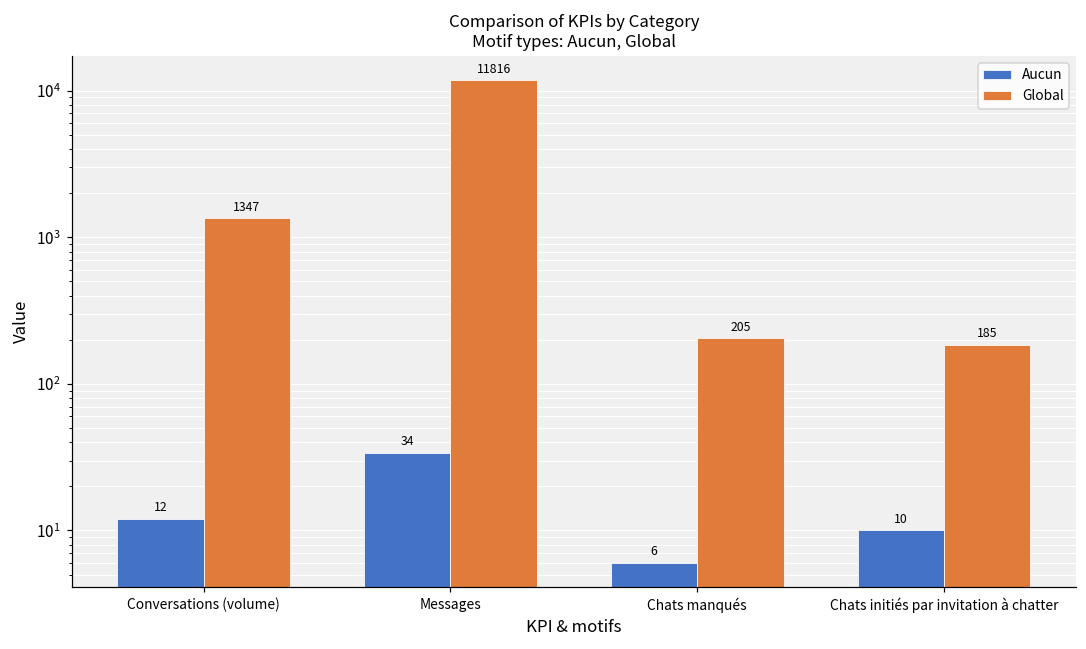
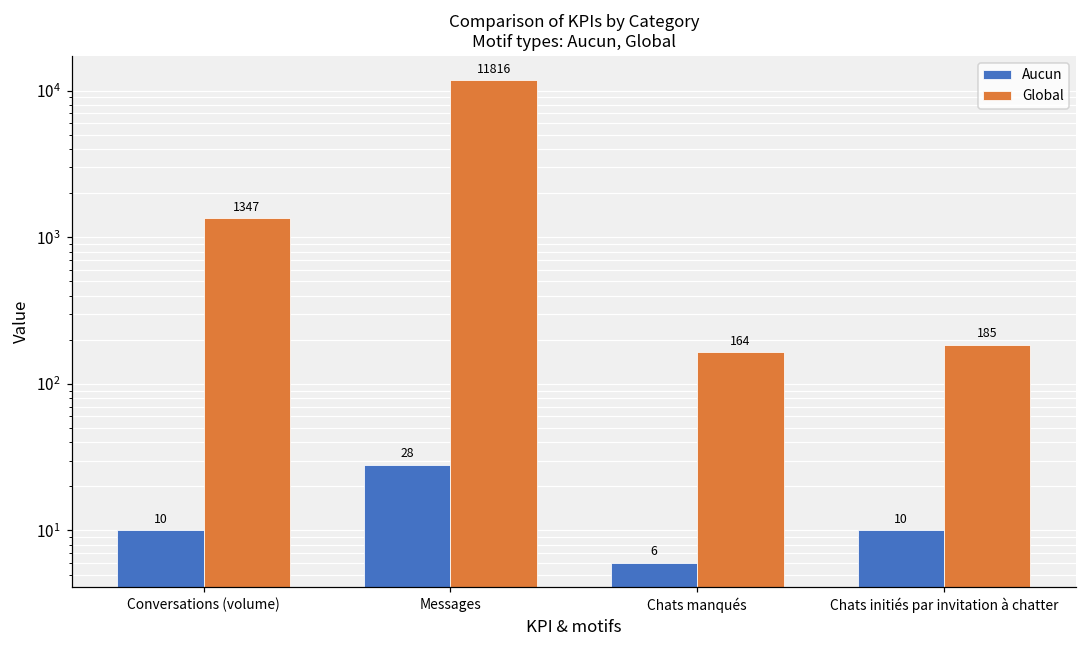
Aucun, Conversations (volume): 12 -> 10
Aucun, Messages: 34 -> 28
Global, Chats manqués: 205 -> 164
